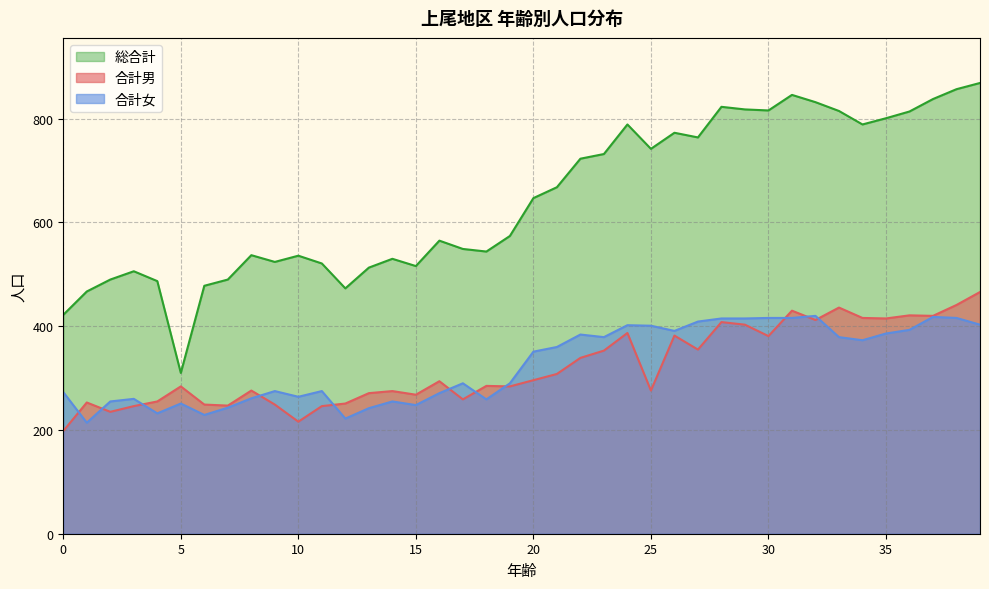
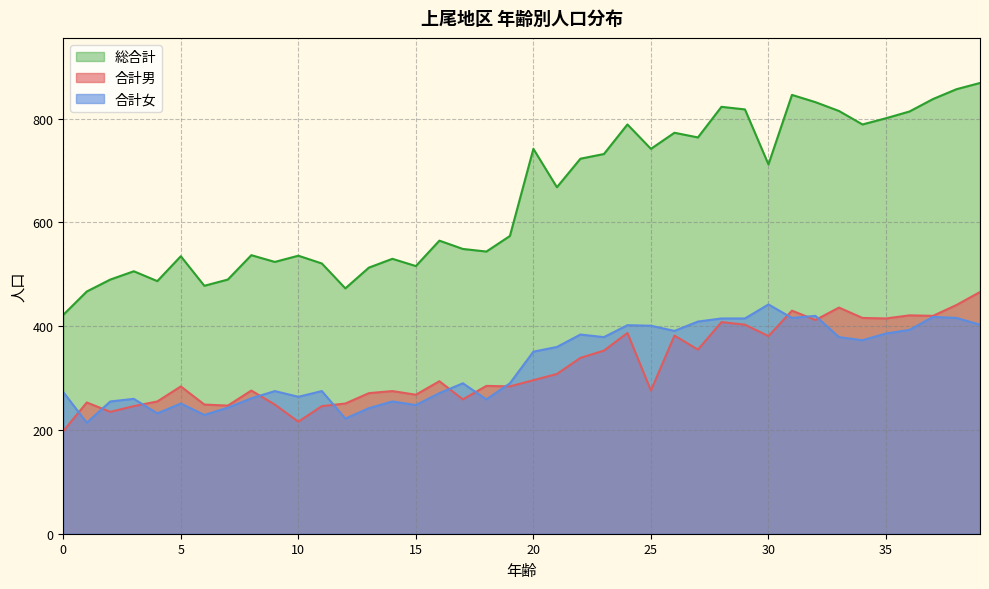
総合計, 5: 310 -> 540
総合計, 20: 650 -> 740
総合計, 30: 820 -> 710
合計女, 30: 420 -> 440
